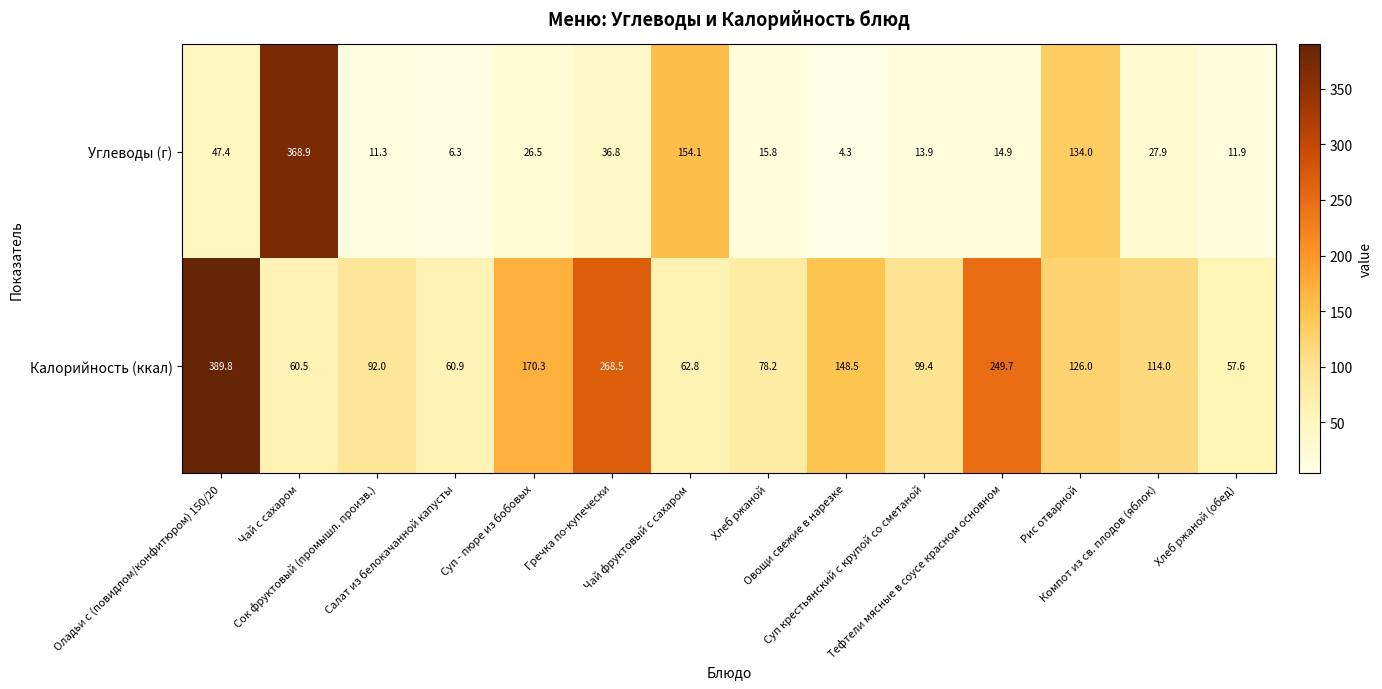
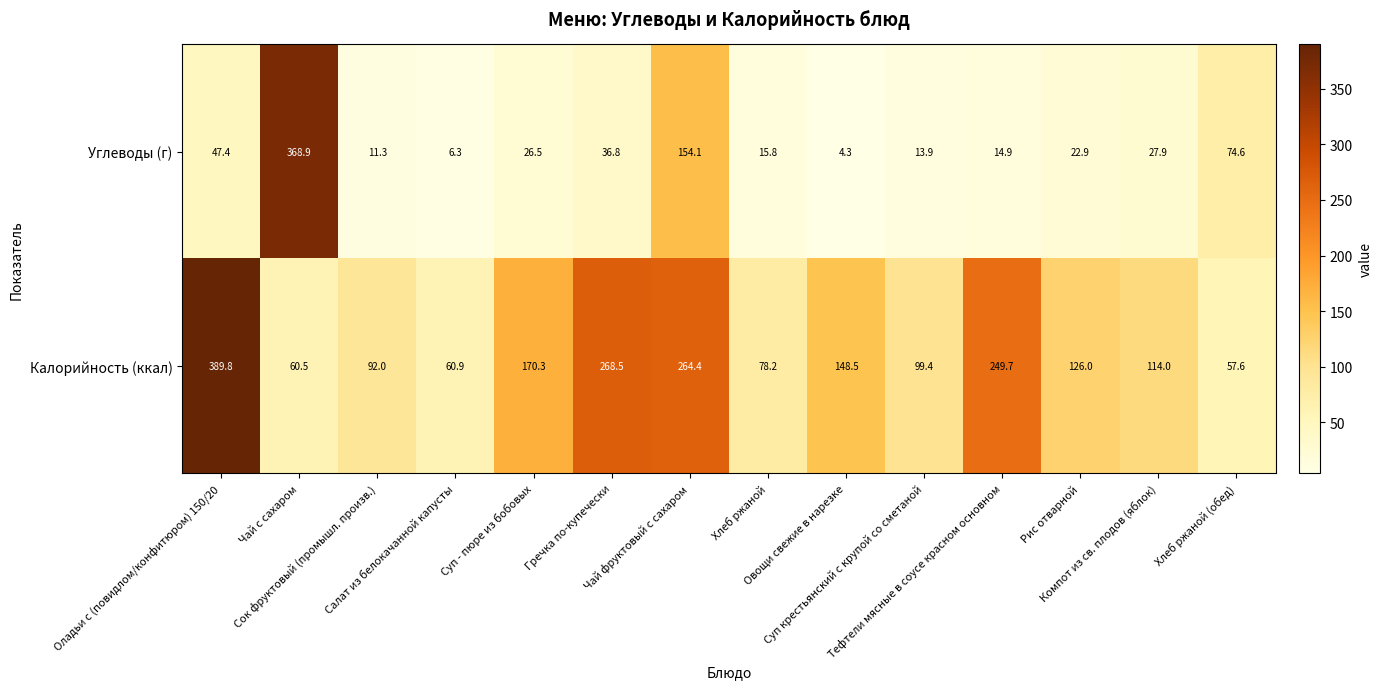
Углеводы (г), Рис отварной: 134.0 -> 22.9
Углеводы (г), Хлеб ржаной (обед): 11.9 -> 74.6
Калорийность (ккал), Чай фруктовый с сахаром: 62.8 -> 264.4
